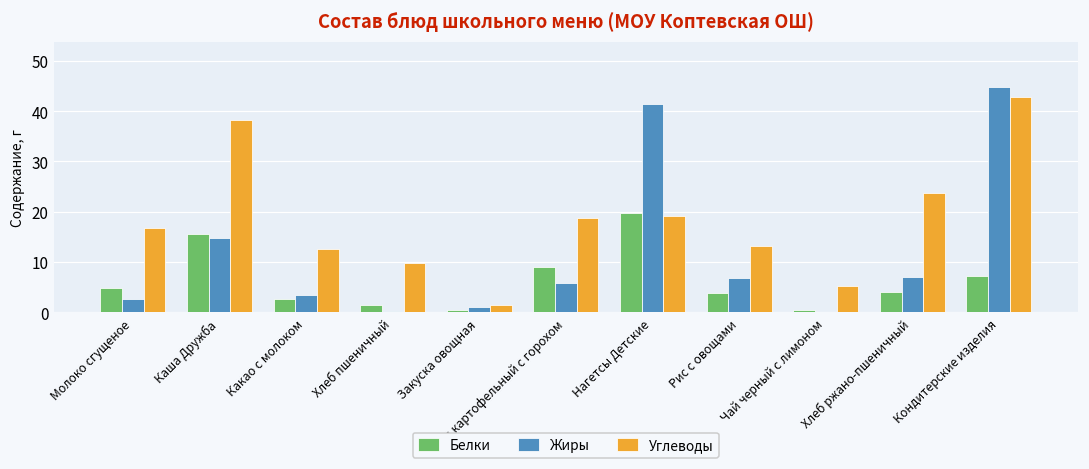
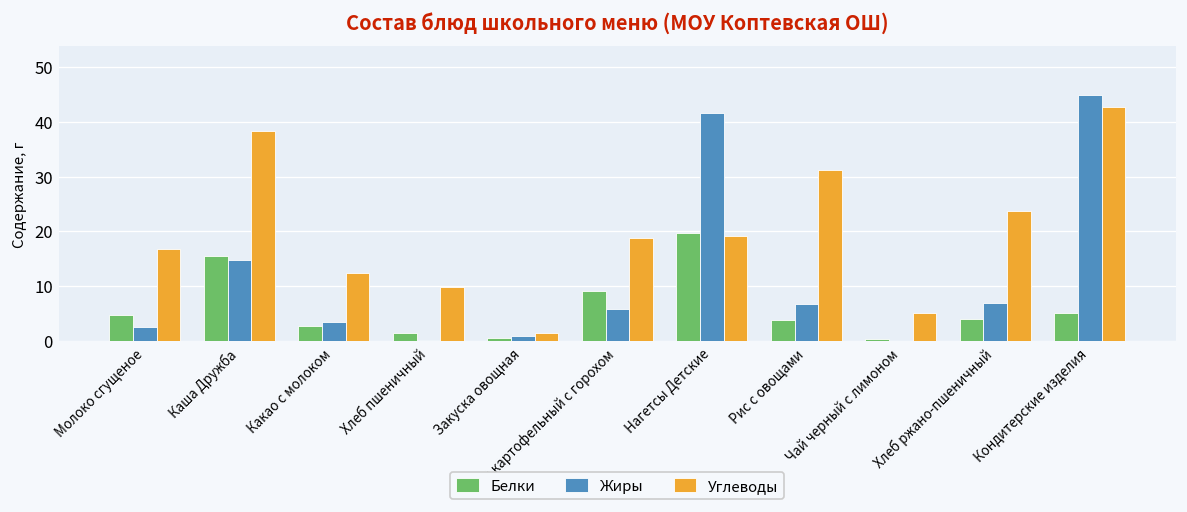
Углеводы, Рис с овощами: 13 -> 31
Белки, Кондитерские изделия: 7 -> 5
